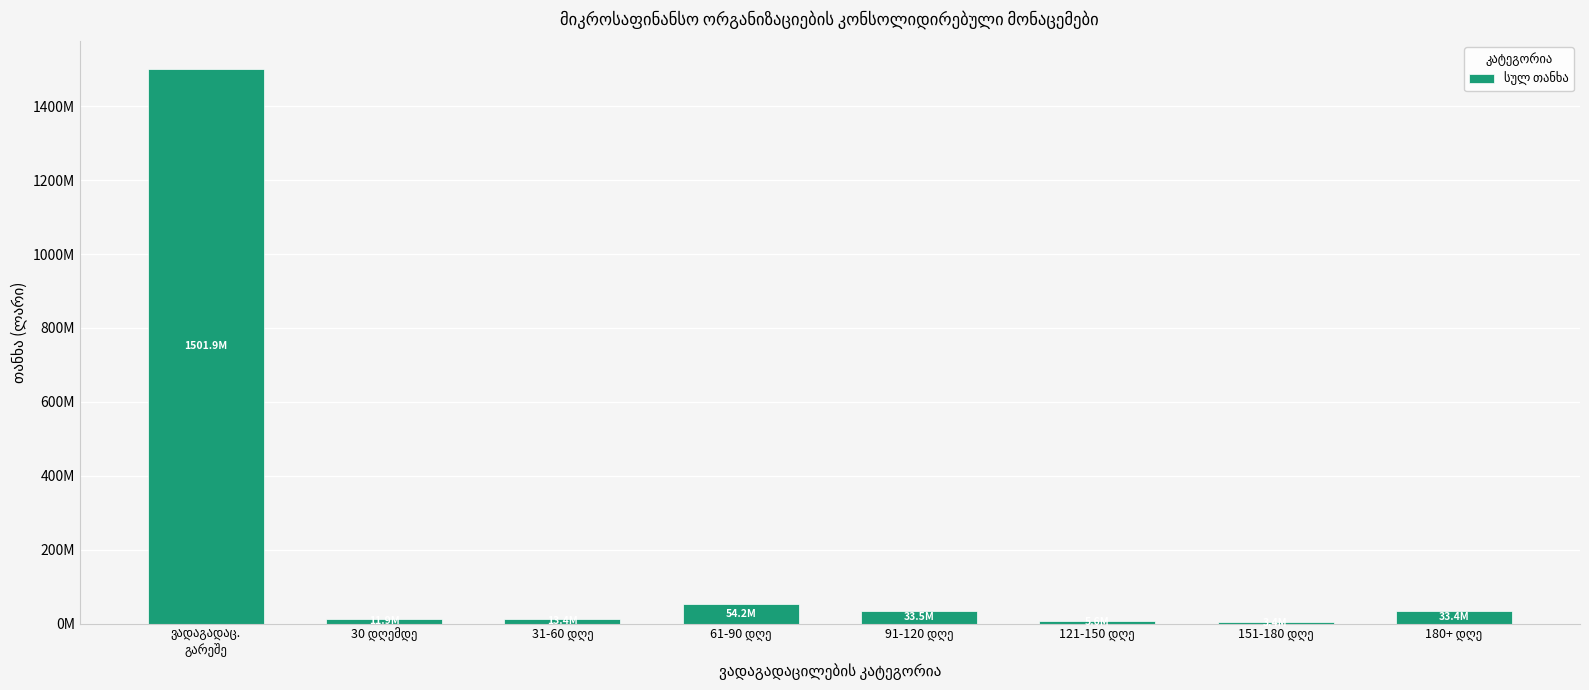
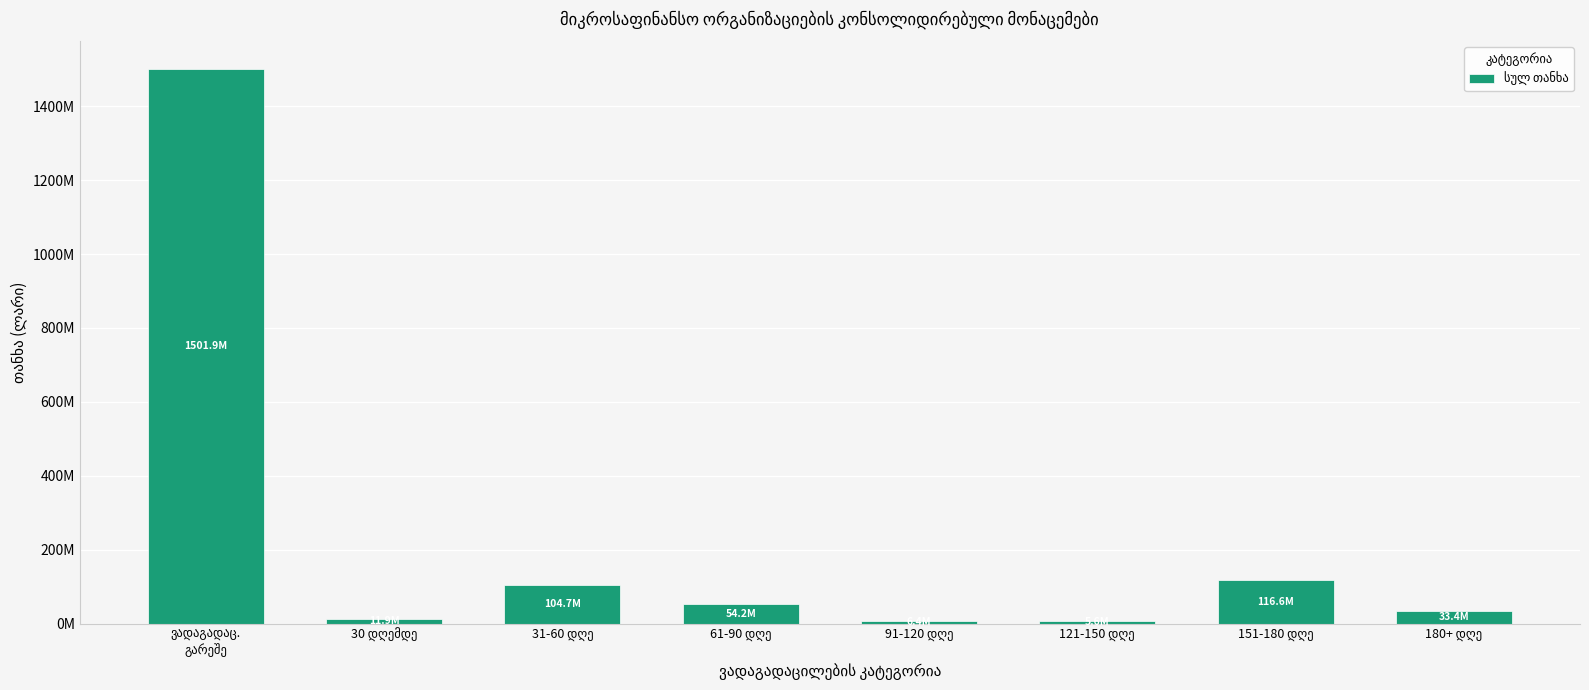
31-60 დღე: 10000000 -> 100000000
91-120 დღე: 30000000 -> 10000000
151-180 დღე: 0 -> 120000000
